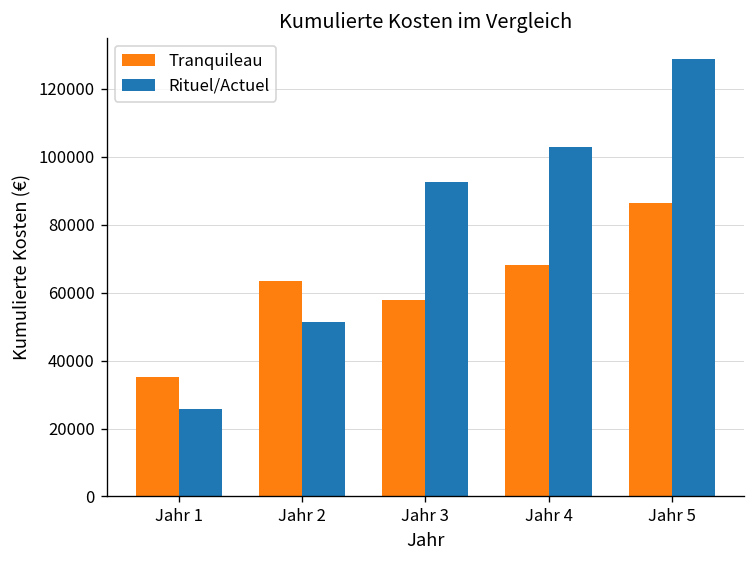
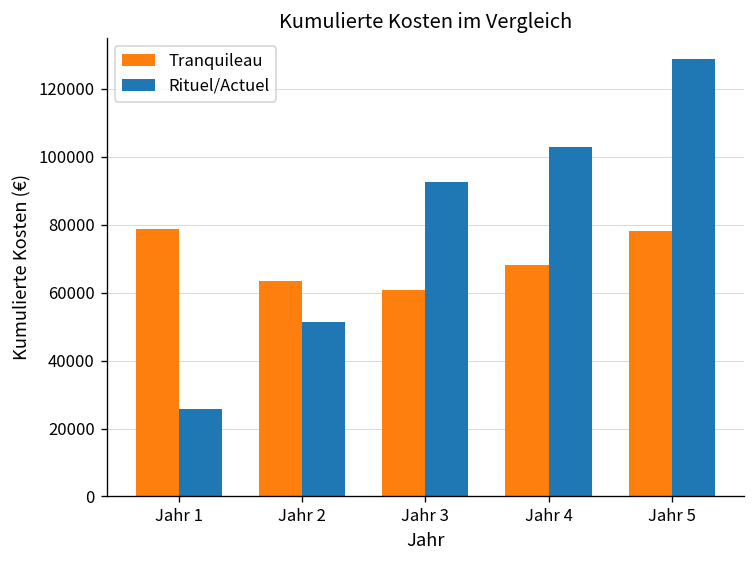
Tranquileau, Jahr 1: 35000 -> 79000
Tranquileau, Jahr 3: 58000 -> 61000
Tranquileau, Jahr 5: 87000 -> 78000
